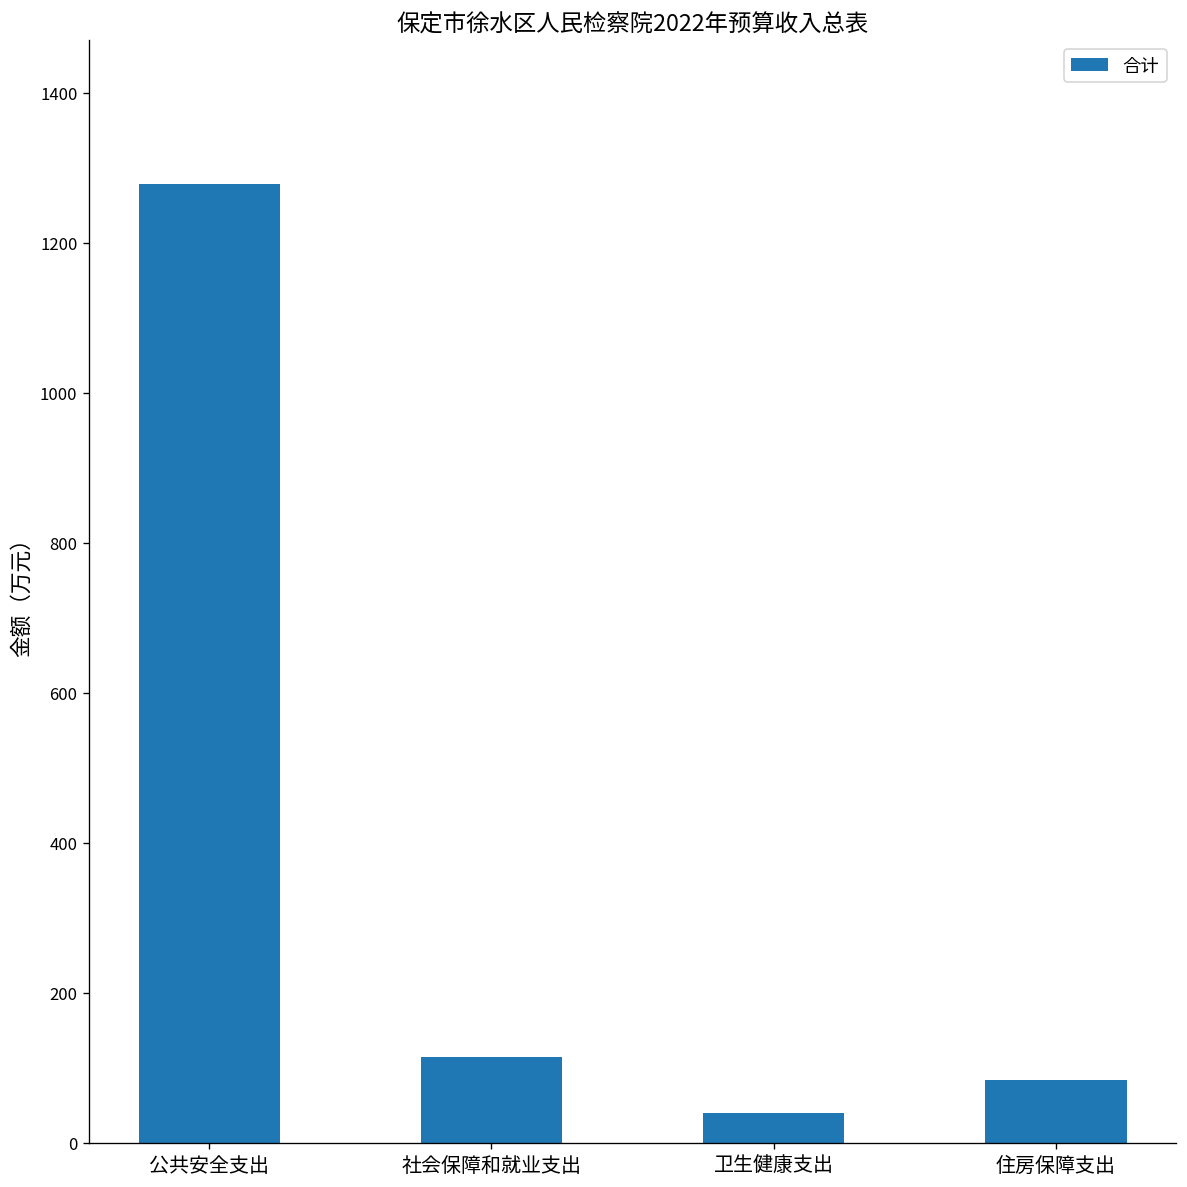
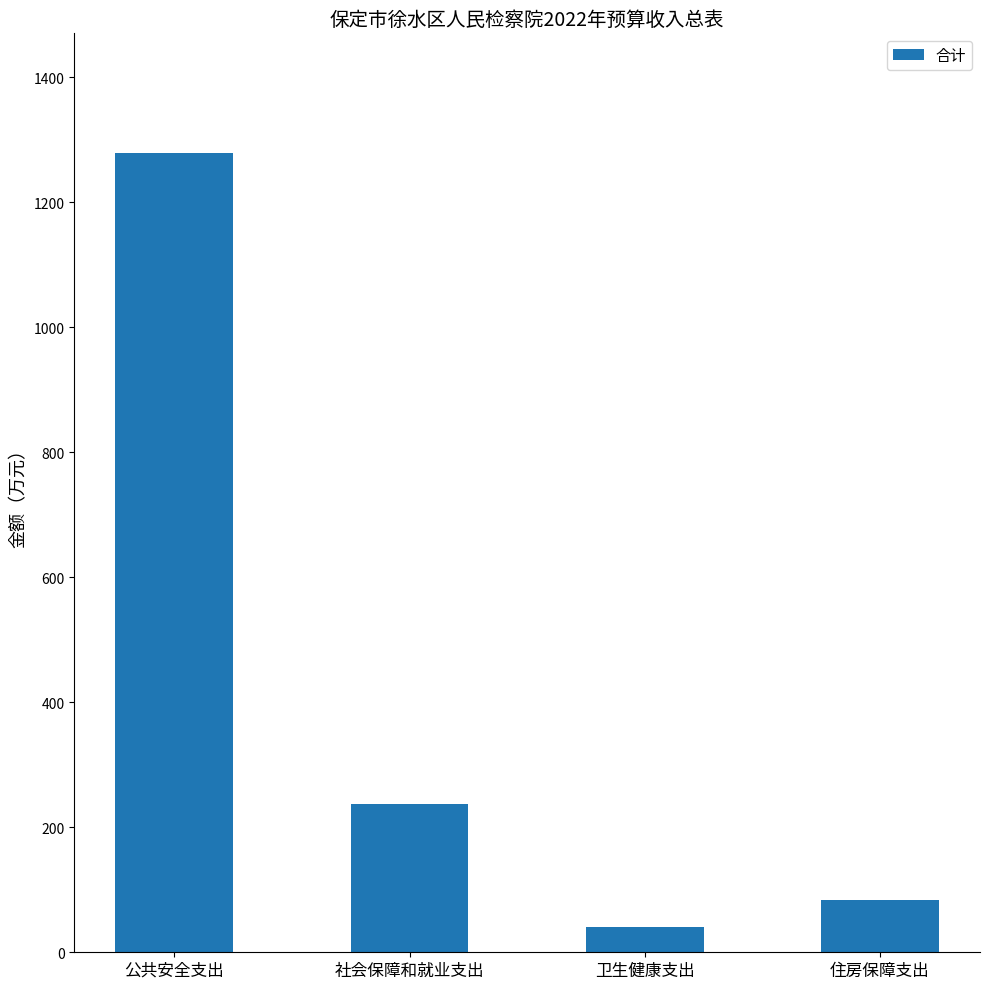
社会保障和就业支出: 120 -> 240
